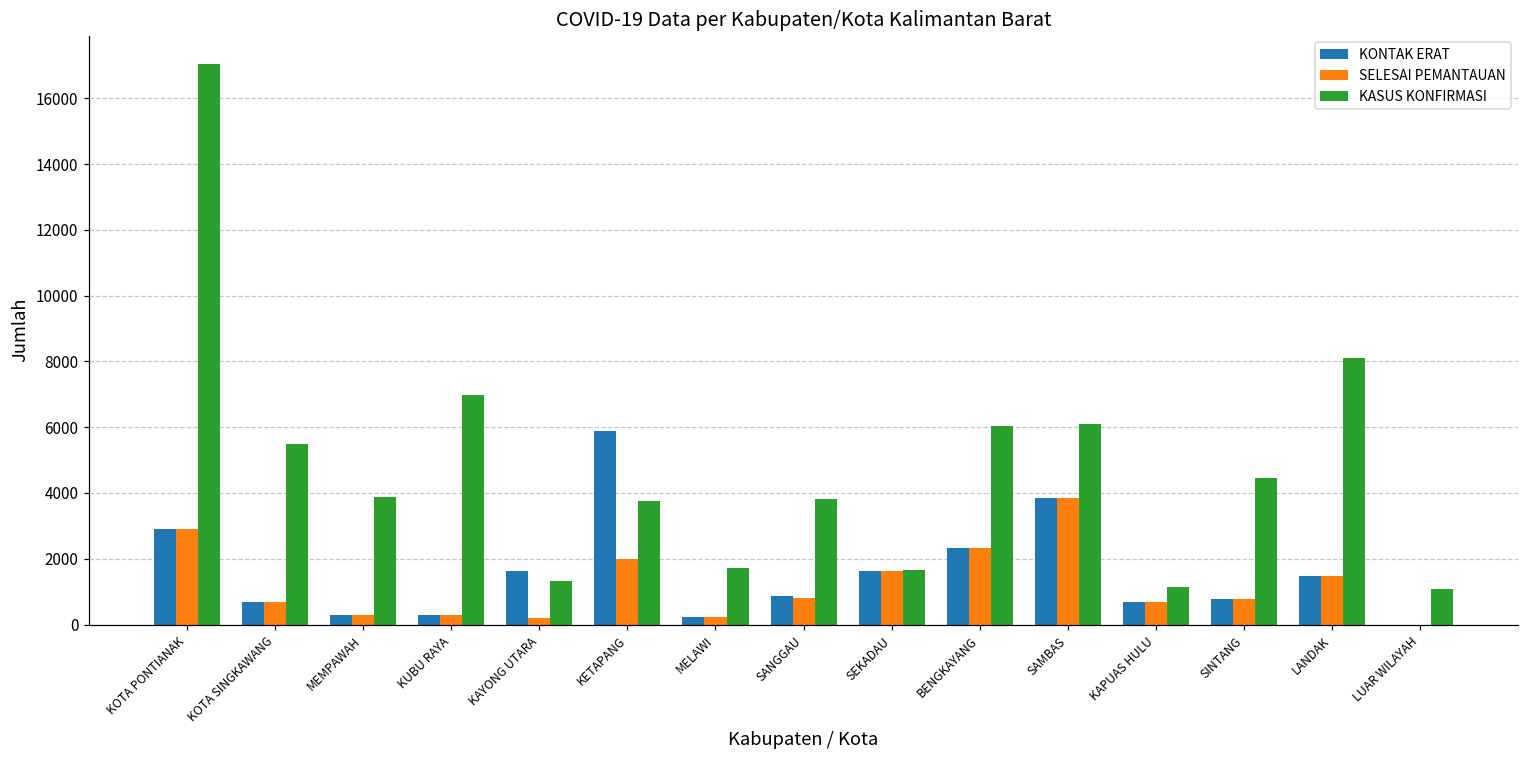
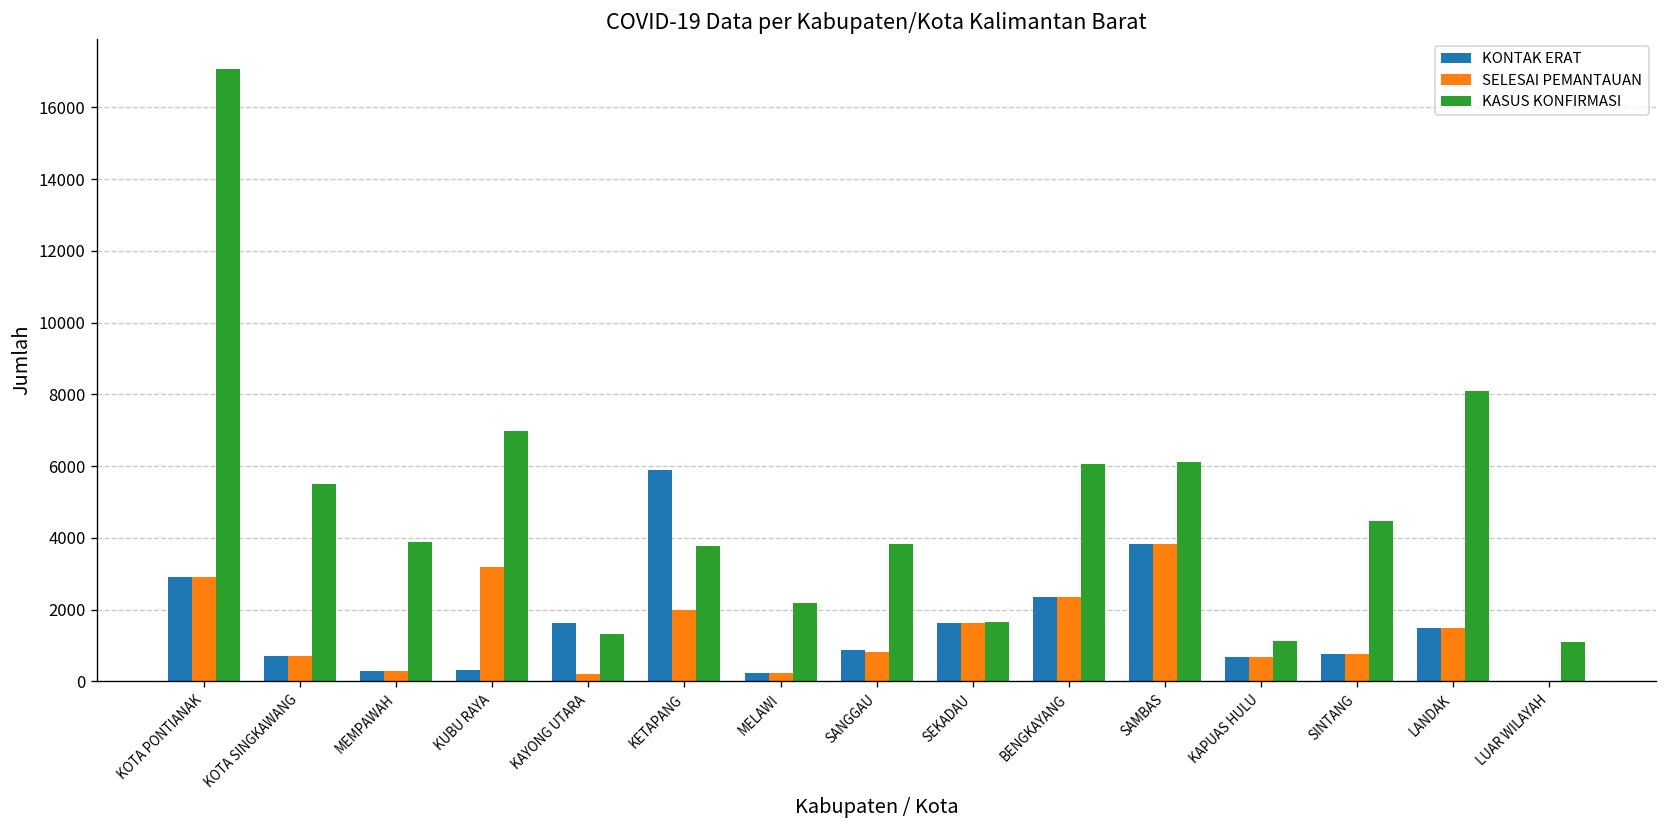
SELESAI PEMANTAUAN, KUBU RAYA: 300 -> 3200
KASUS KONFIRMASI, MELAWI: 1700 -> 2200
